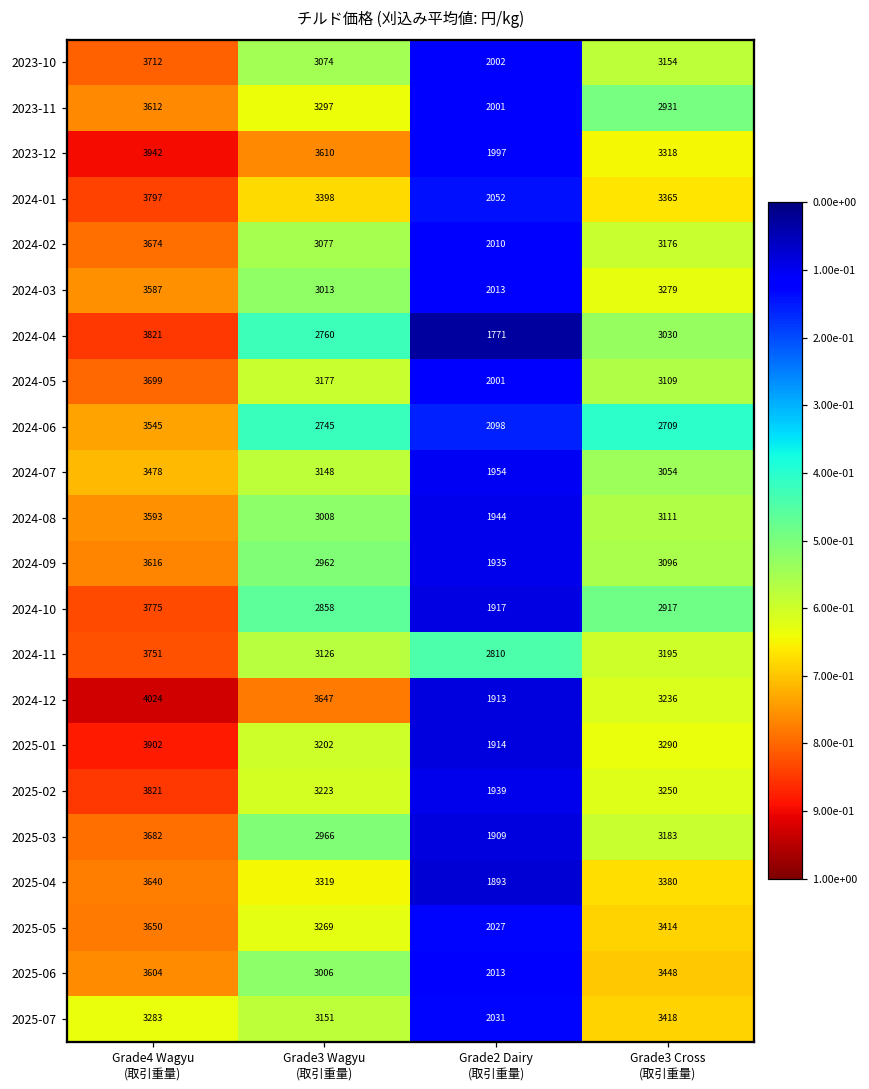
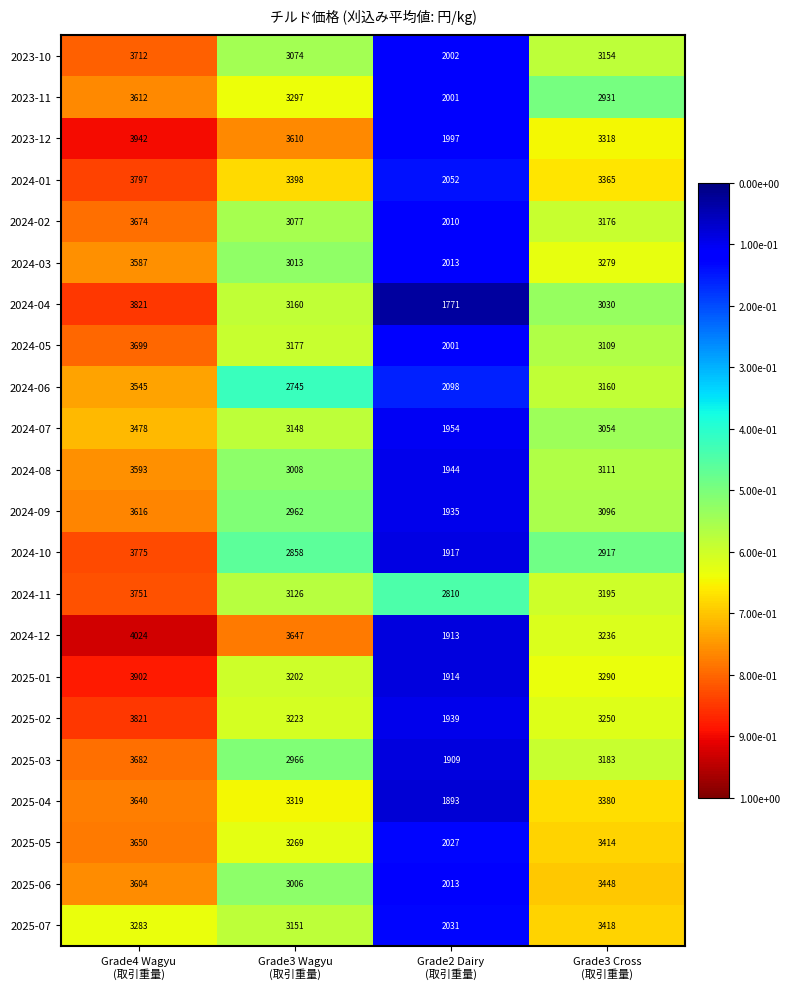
2024-04, Grade3 Wagyu (取引重量): 2760 -> 3160
2024-06, Grade3 Cross (取引重量): 2709 -> 3160
